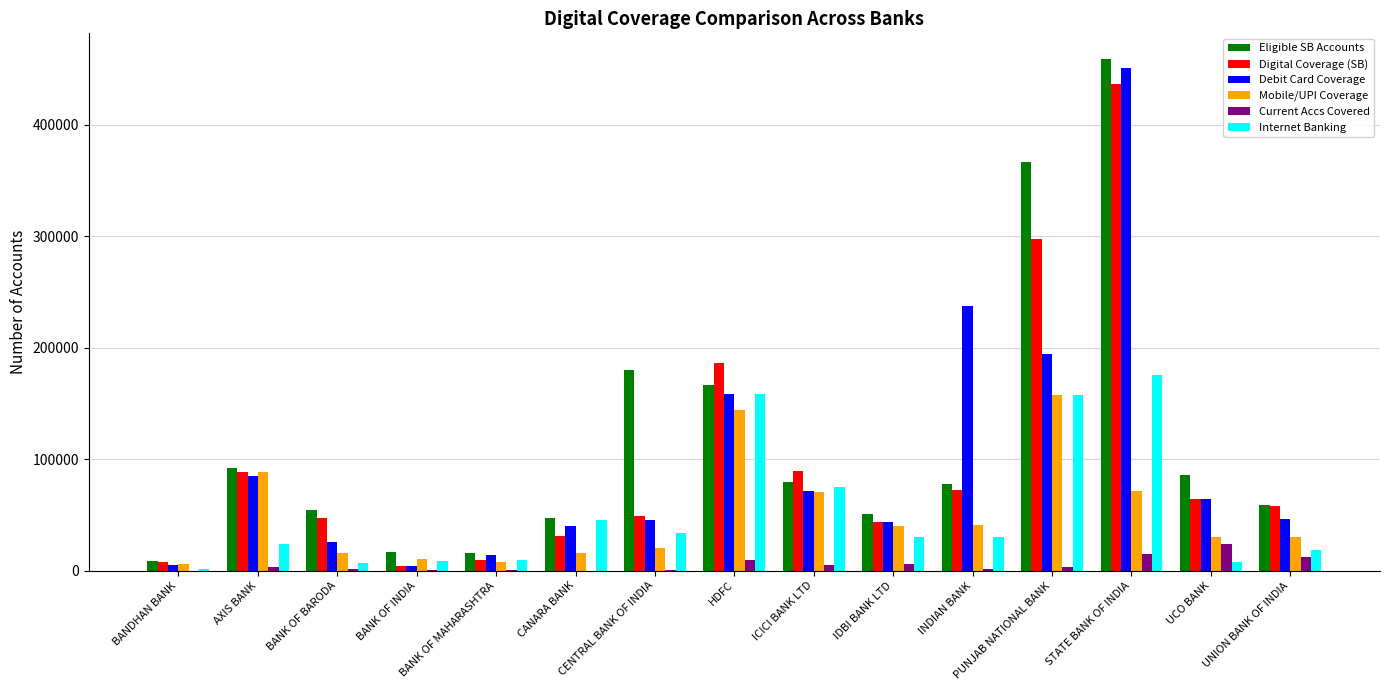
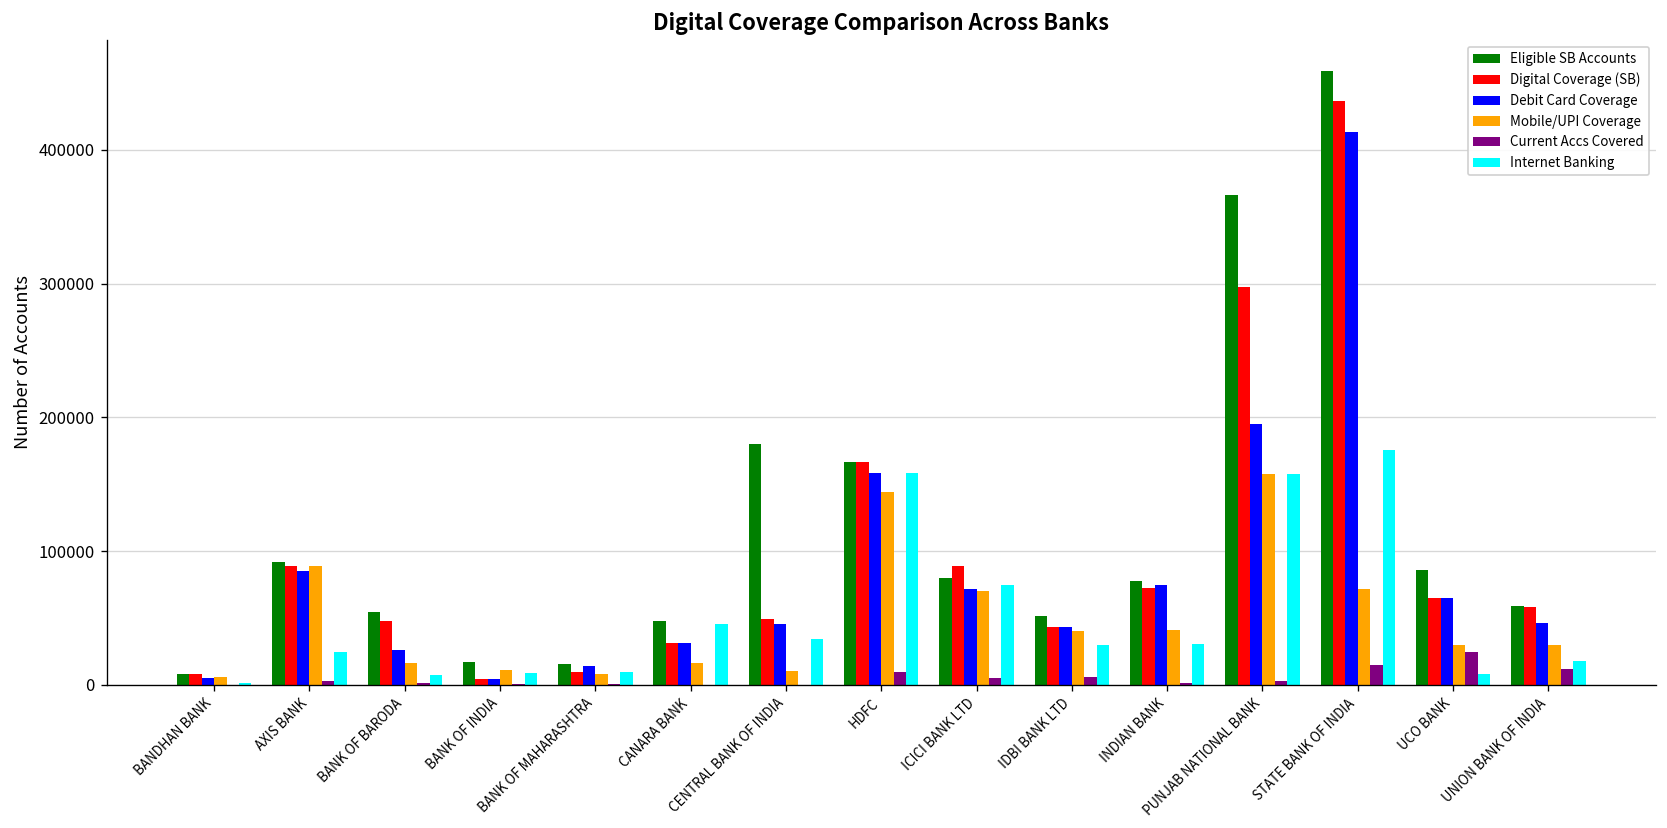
Debit Card Coverage, CANARA BANK: 40000 -> 31000
Mobile/UPI Coverage, CENTRAL BANK OF INDIA: 20000 -> 11000
Digital Coverage (SB), HDFC: 187000 -> 166000
Debit Card Coverage, INDIAN BANK: 237000 -> 75000
Debit Card Coverage, STATE BANK OF INDIA: 451000 -> 413000
